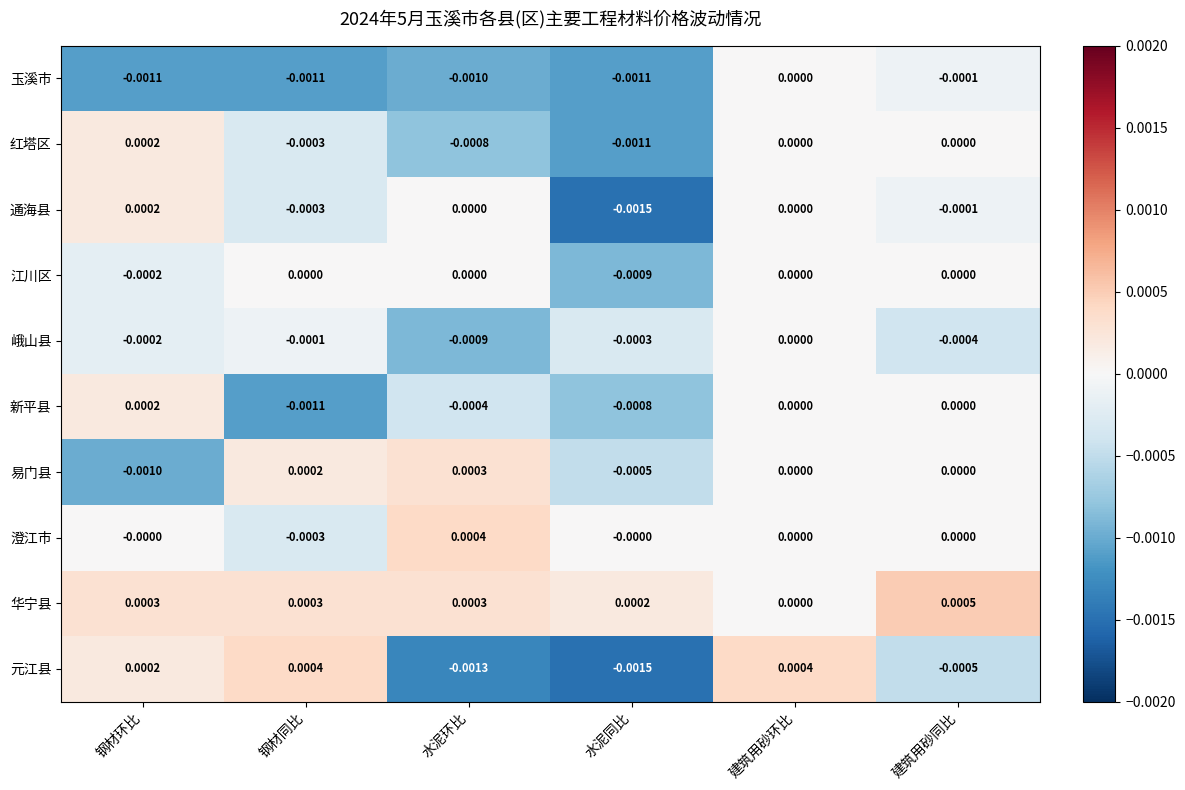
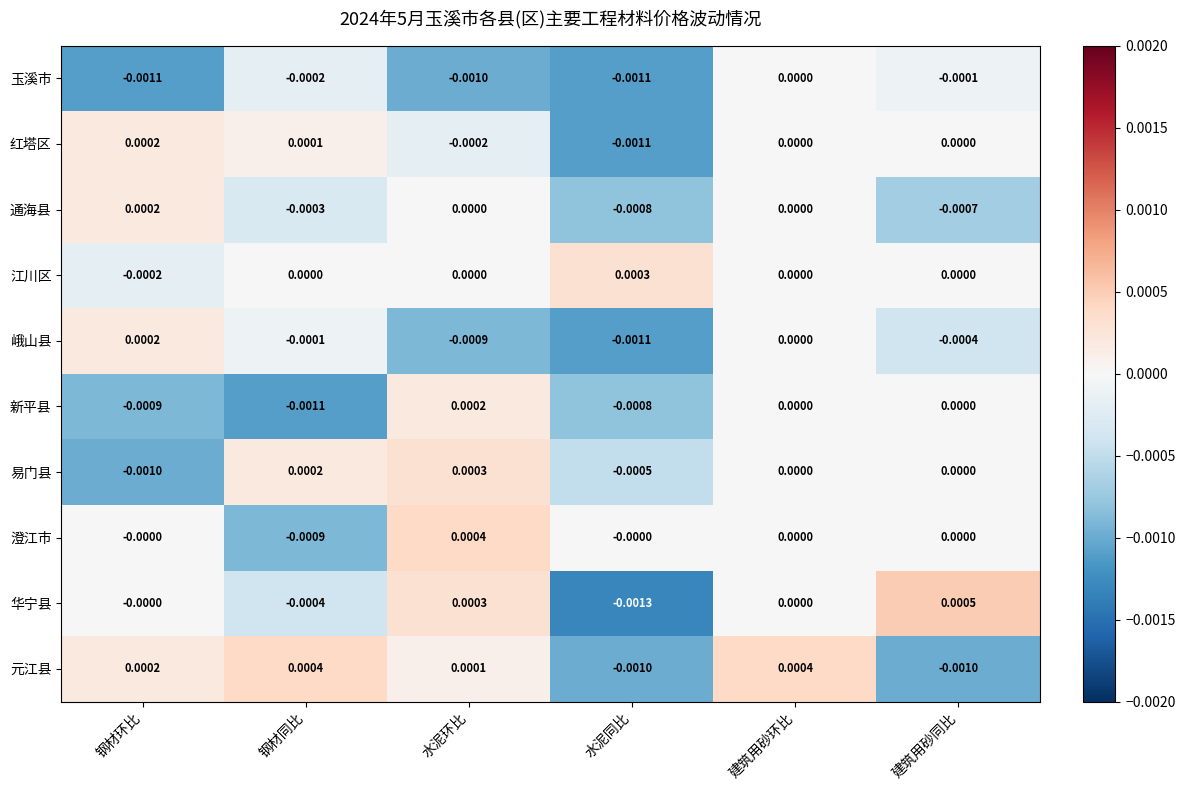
玉溪市, 钢材同比: -0.0011 -> -0.0002
红塔区, 钢材同比: -0.0003 -> 0.0001
红塔区, 水泥环比: -0.0008 -> -0.0002
通海县, 水泥同比: -0.0015 -> -0.0008
通海县, 建筑用砂同比: -0.0001 -> -0.0007
江川区, 水泥同比: -0.0009 -> 0.0003
峨山县, 钢材环比: -0.0002 -> 0.0002
峨山县, 水泥同比: -0.0003 -> -0.0011
新平县, 钢材环比: 0.0002 -> -0.0009
新平县, 水泥环比: -0.0004 -> 0.0002
澄江市, 钢材同比: -0.0003 -> -0.0009
华宁县, 钢材环比: 0.0003 -> -0.0000
华宁县, 钢材同比: 0.0003 -> -0.0004
华宁县, 水泥同比: 0.0002 -> -0.0013
元江县, 水泥环比: -0.0013 -> 0.0001
元江县, 水泥同比: -0.0015 -> -0.0010
元江县, 建筑用砂同比: -0.0005 -> -0.0010
